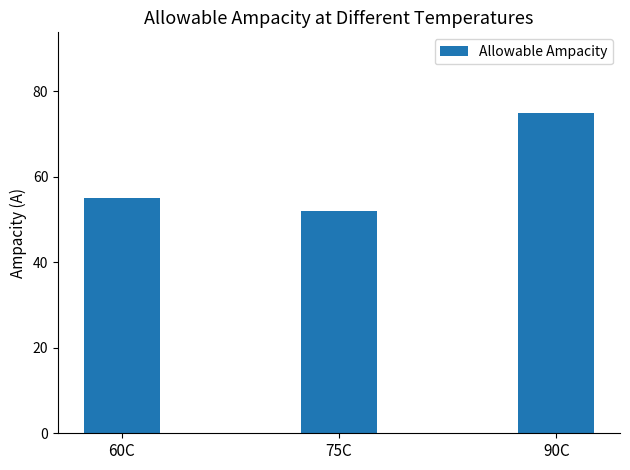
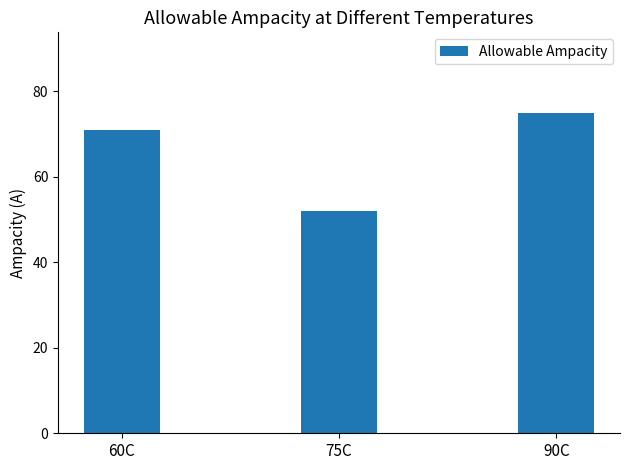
60C: 55 -> 71
